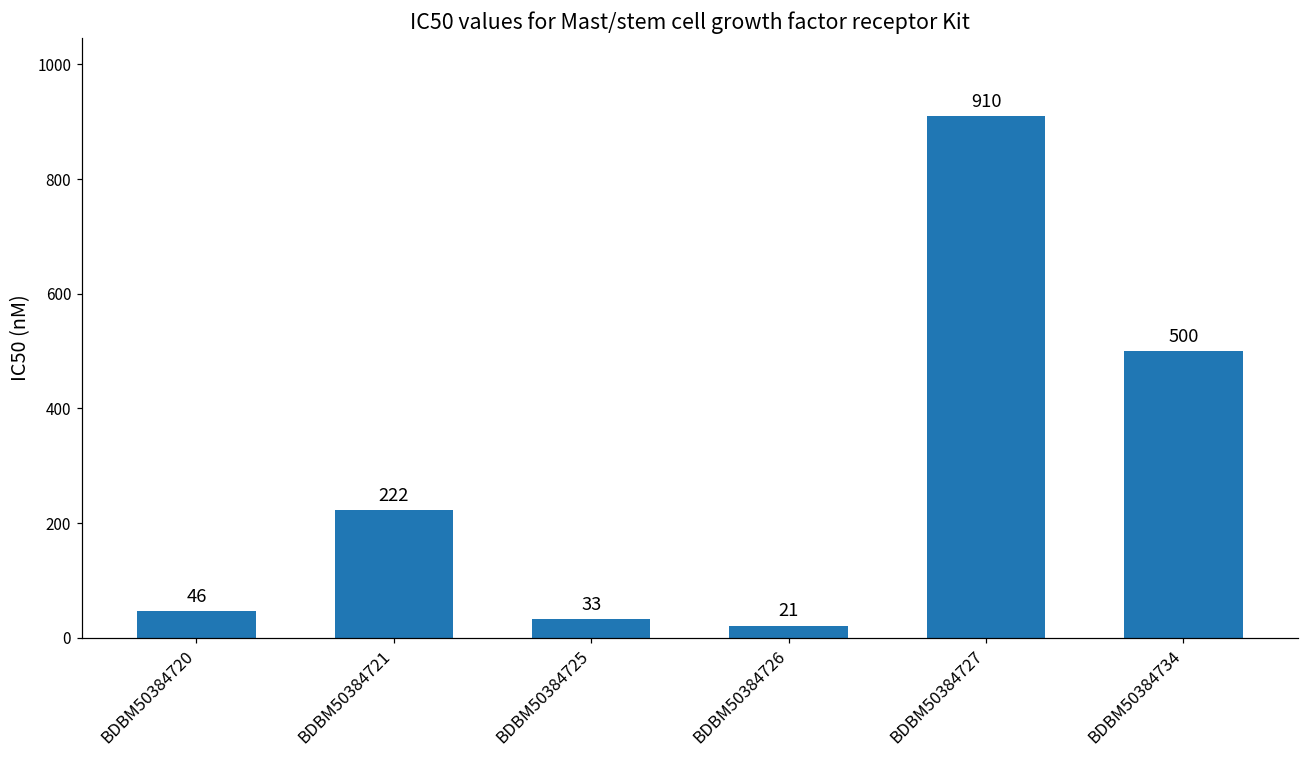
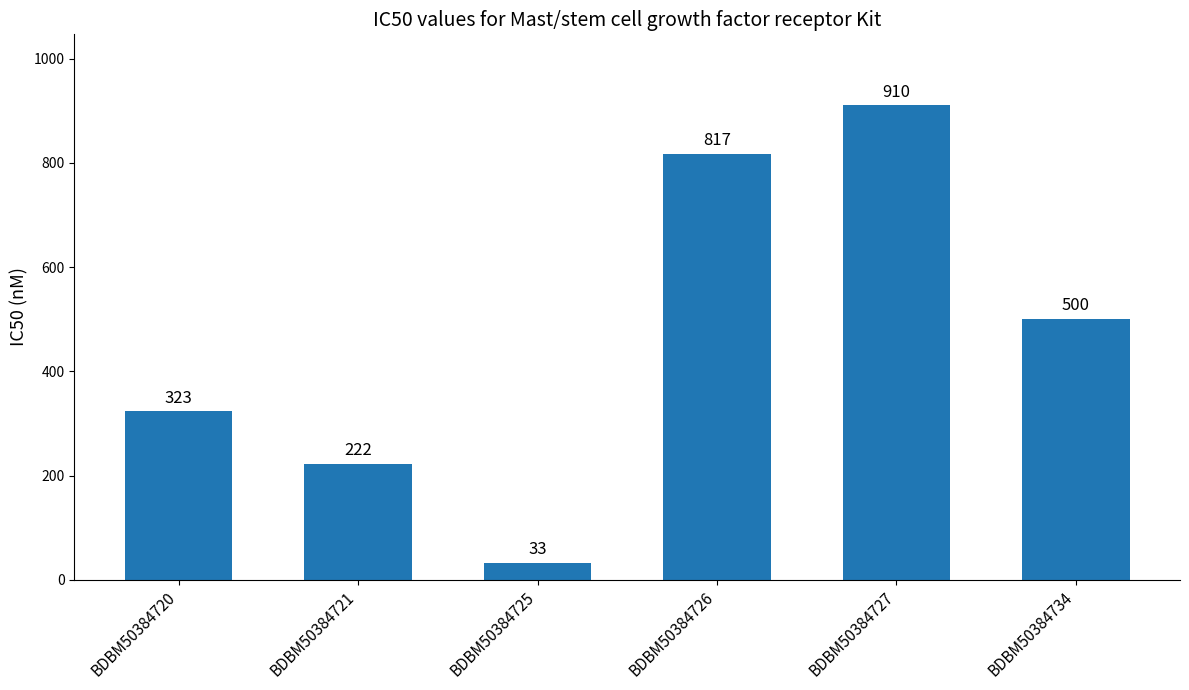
BDBM50384720: 46 -> 323
BDBM50384726: 21 -> 817
